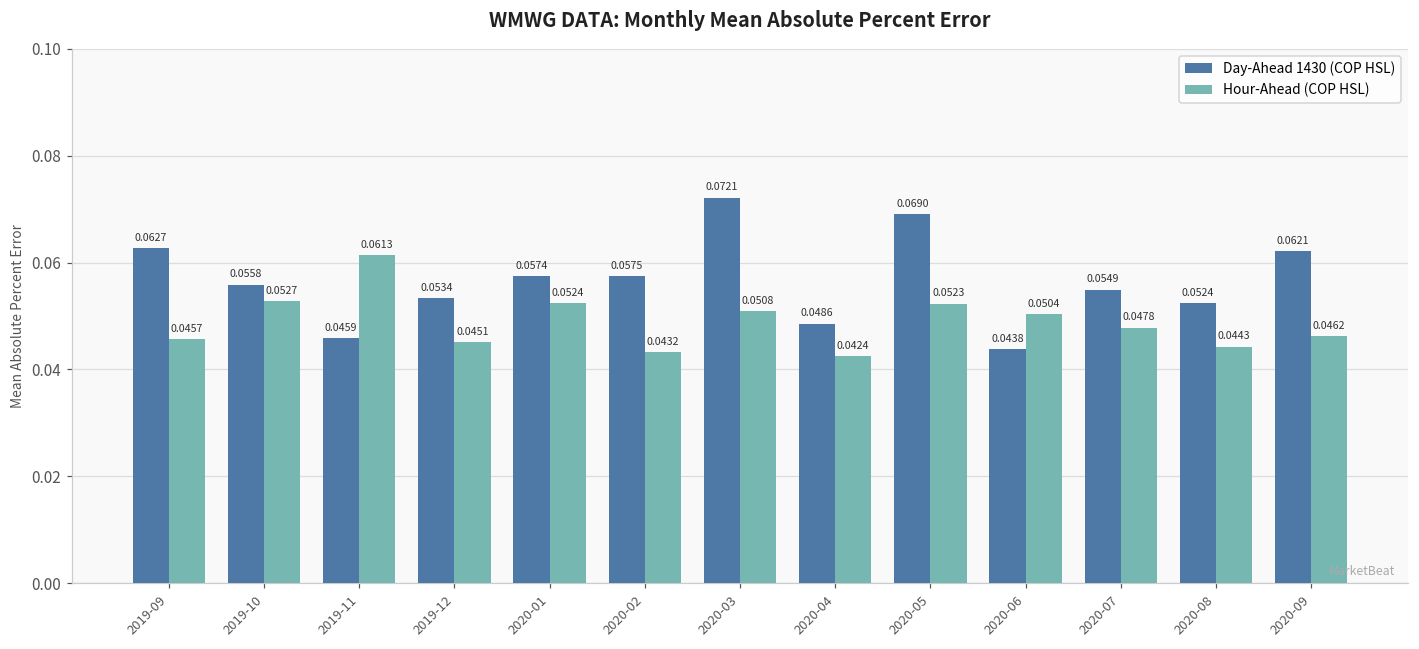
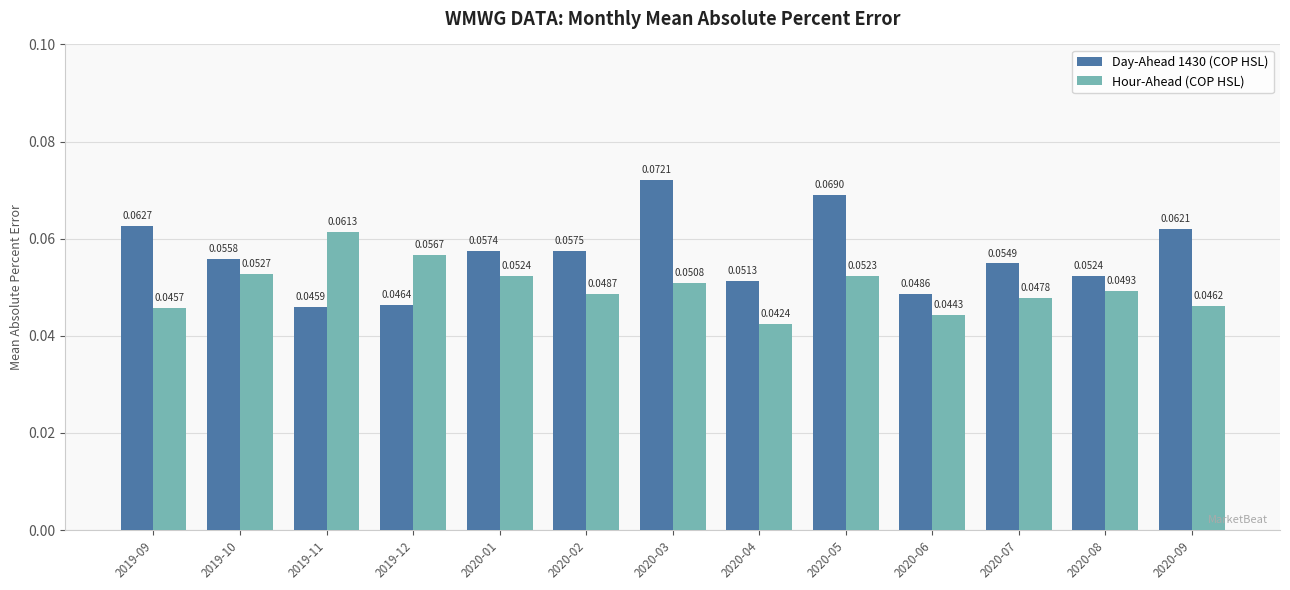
Day-Ahead 1430 (COP HSL), 2019-12: 0.0534 -> 0.0464
Hour-Ahead (COP HSL), 2019-12: 0.0451 -> 0.0567
Hour-Ahead (COP HSL), 2020-02: 0.0432 -> 0.0487
Day-Ahead 1430 (COP HSL), 2020-04: 0.0486 -> 0.0513
Day-Ahead 1430 (COP HSL), 2020-06: 0.0438 -> 0.0486
Hour-Ahead (COP HSL), 2020-06: 0.0504 -> 0.0443
Hour-Ahead (COP HSL), 2020-08: 0.0443 -> 0.0493
